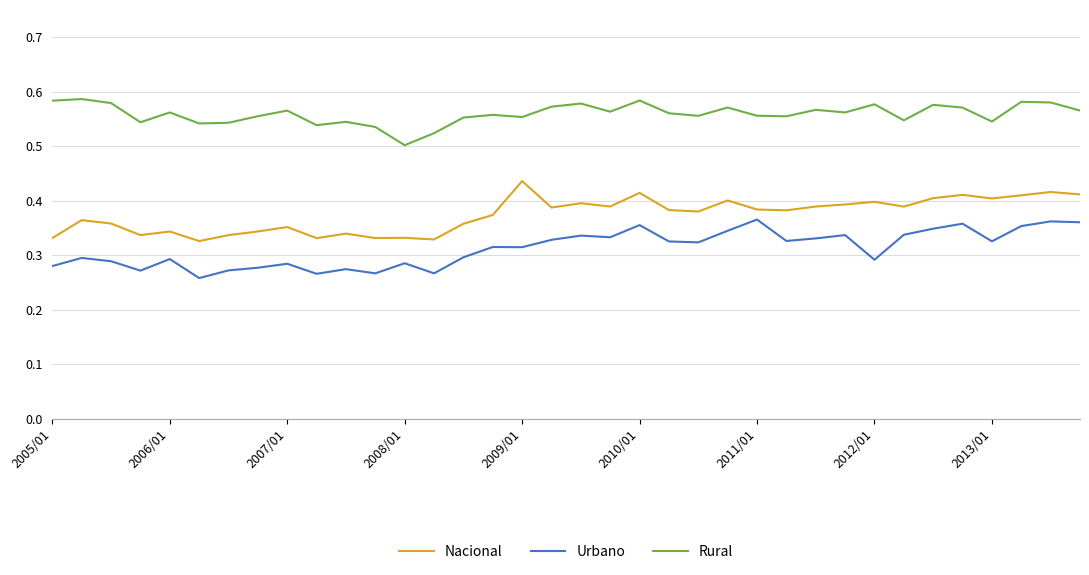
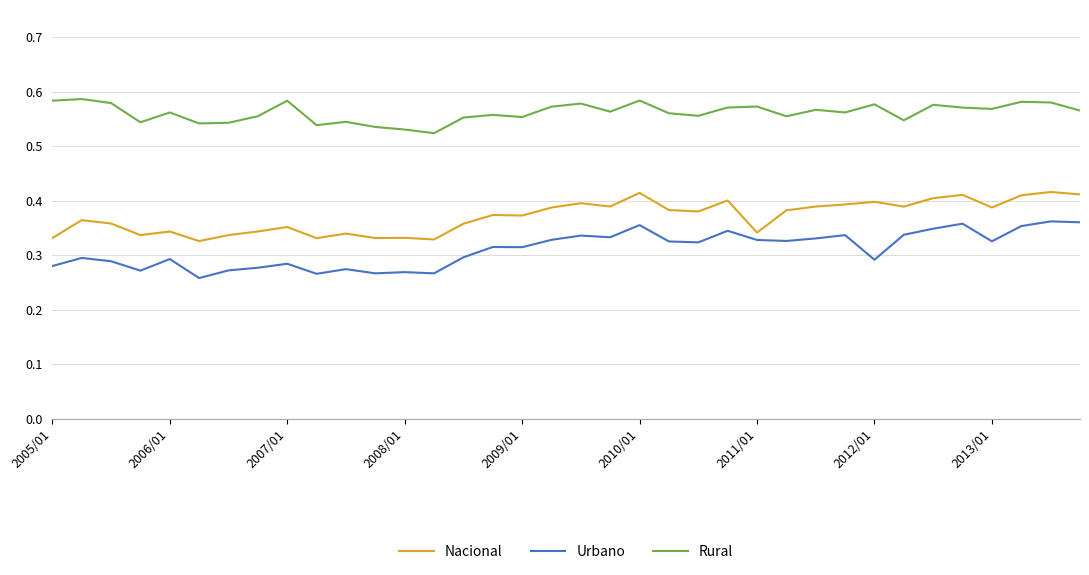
Rural, 2007/01: 0.57 -> 0.58
Urbano, 2008/01: 0.29 -> 0.27
Rural, 2008/01: 0.50 -> 0.53
Nacional, 2009/01: 0.44 -> 0.37
Nacional, 2011/01: 0.38 -> 0.34
Urbano, 2011/01: 0.37 -> 0.33
Rural, 2011/01: 0.56 -> 0.57
Nacional, 2013/01: 0.40 -> 0.39
Rural, 2013/01: 0.55 -> 0.57
